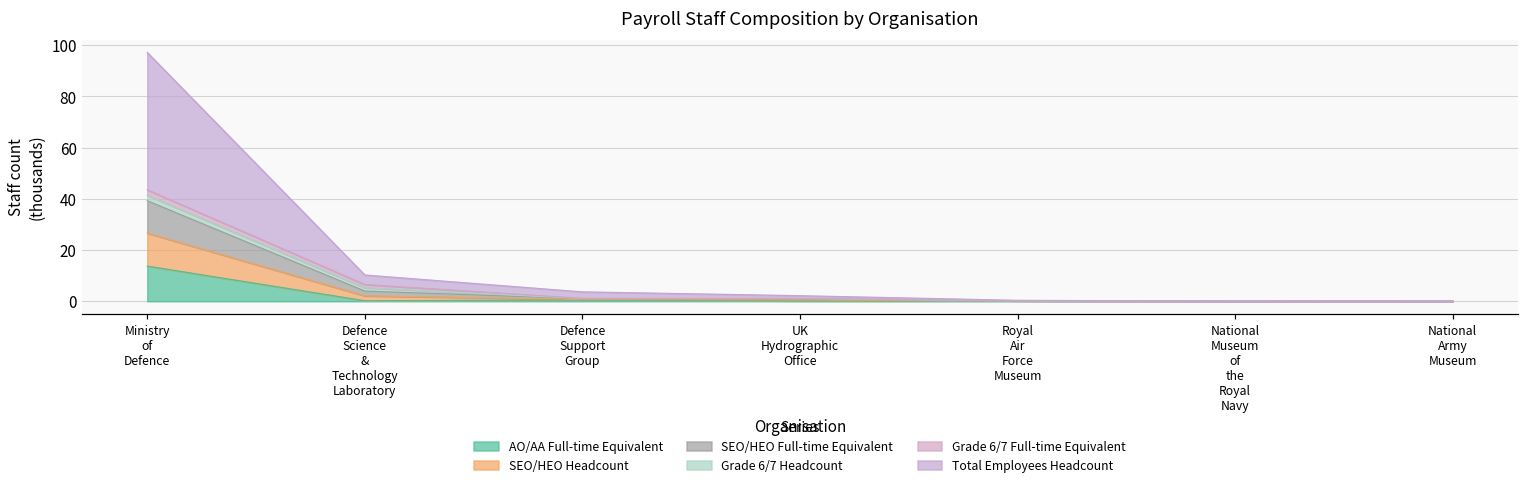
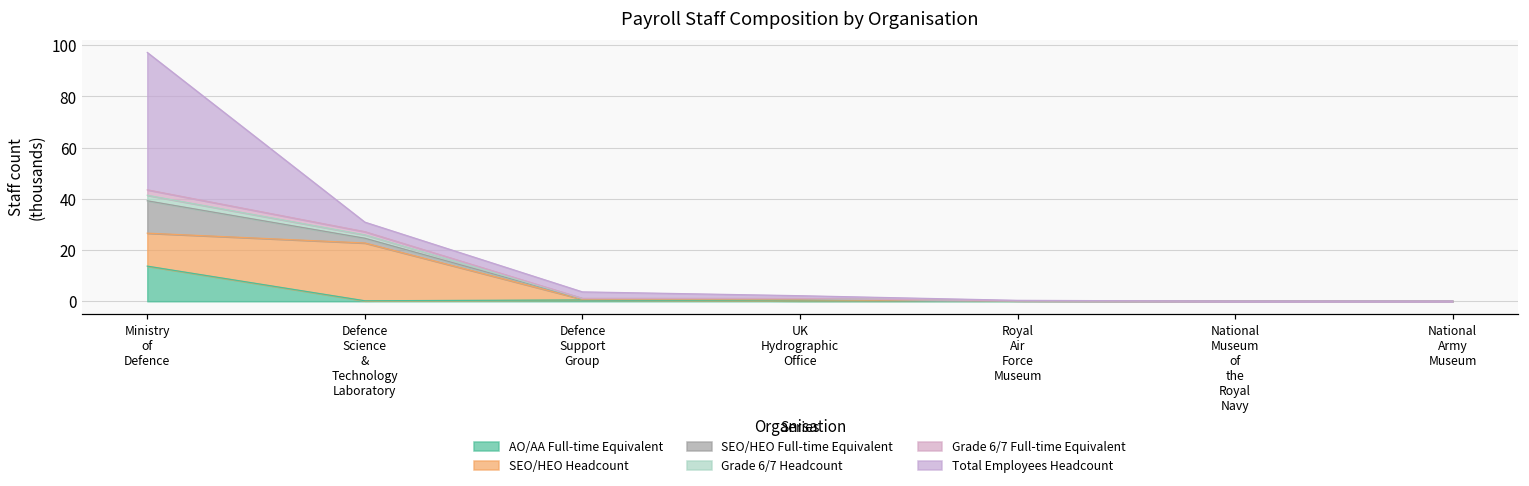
SEO/HEO Headcount, Defence Science & Technology Laboratory: 2 -> 23
